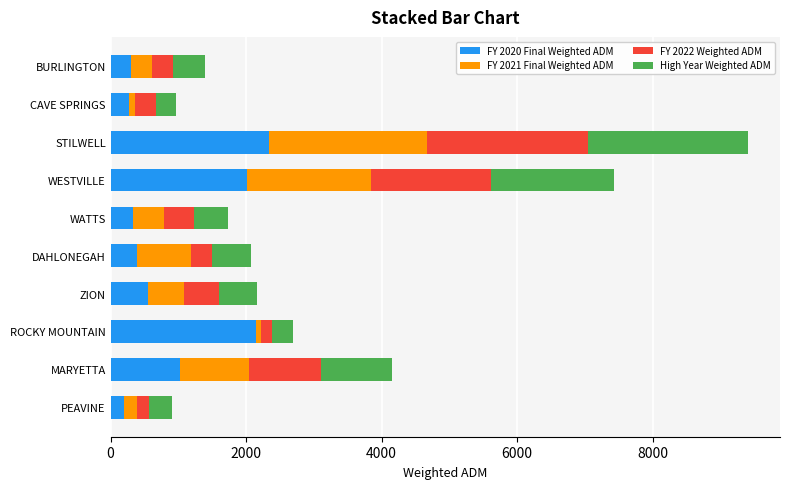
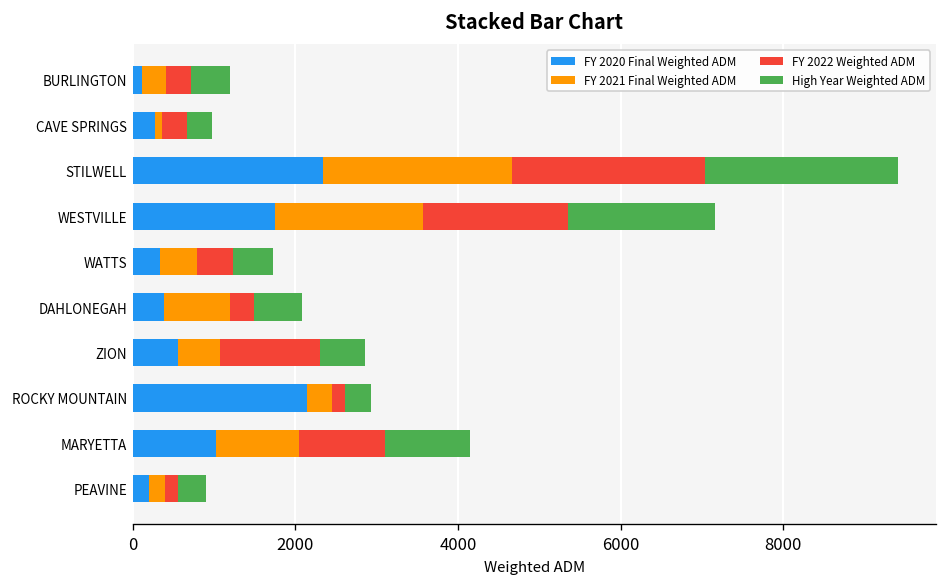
FY 2020 Final Weighted ADM, BURLINGTON: 300 -> 100
FY 2020 Final Weighted ADM, WESTVILLE: 2000 -> 1700
FY 2022 Weighted ADM, ZION: 500 -> 1200
FY 2021 Final Weighted ADM, ROCKY MOUNTAIN: 100 -> 300
